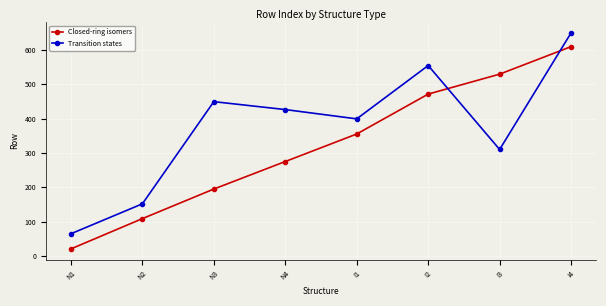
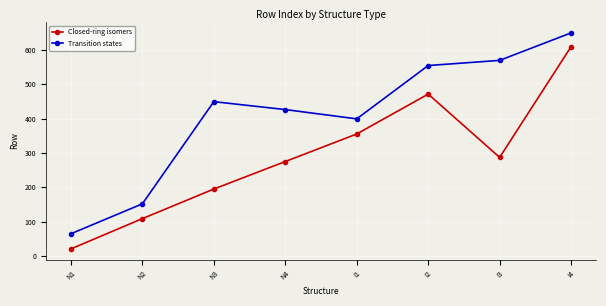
Closed-ring isomers, I3: 530 -> 290
Transition states, I3: 310 -> 570
